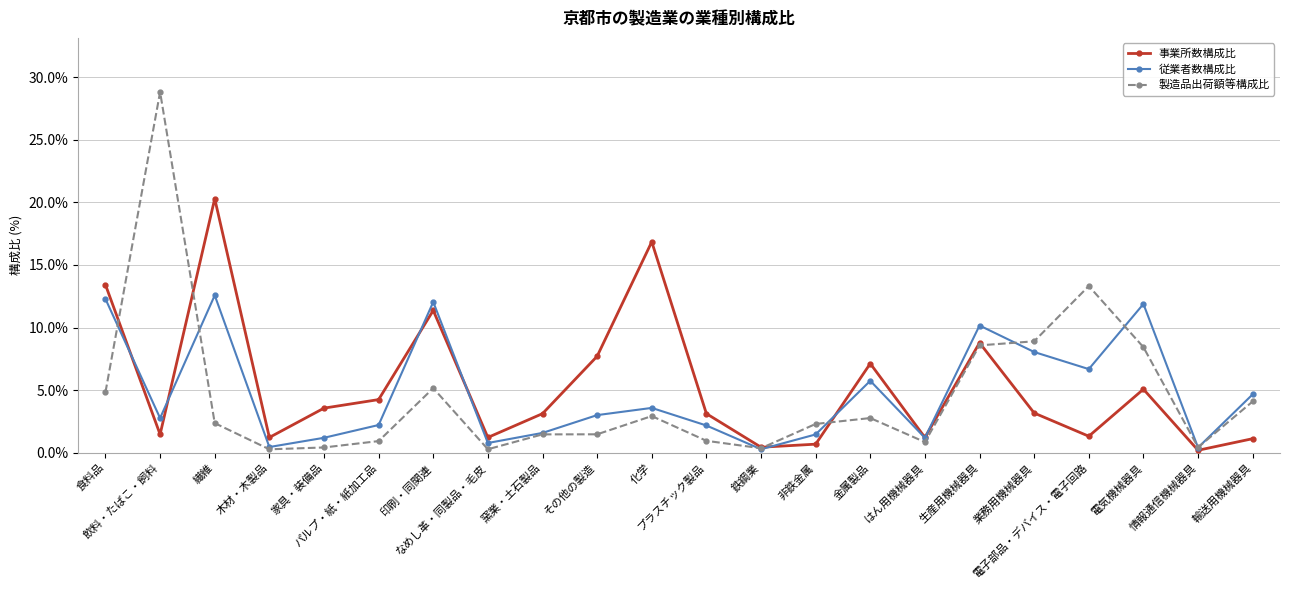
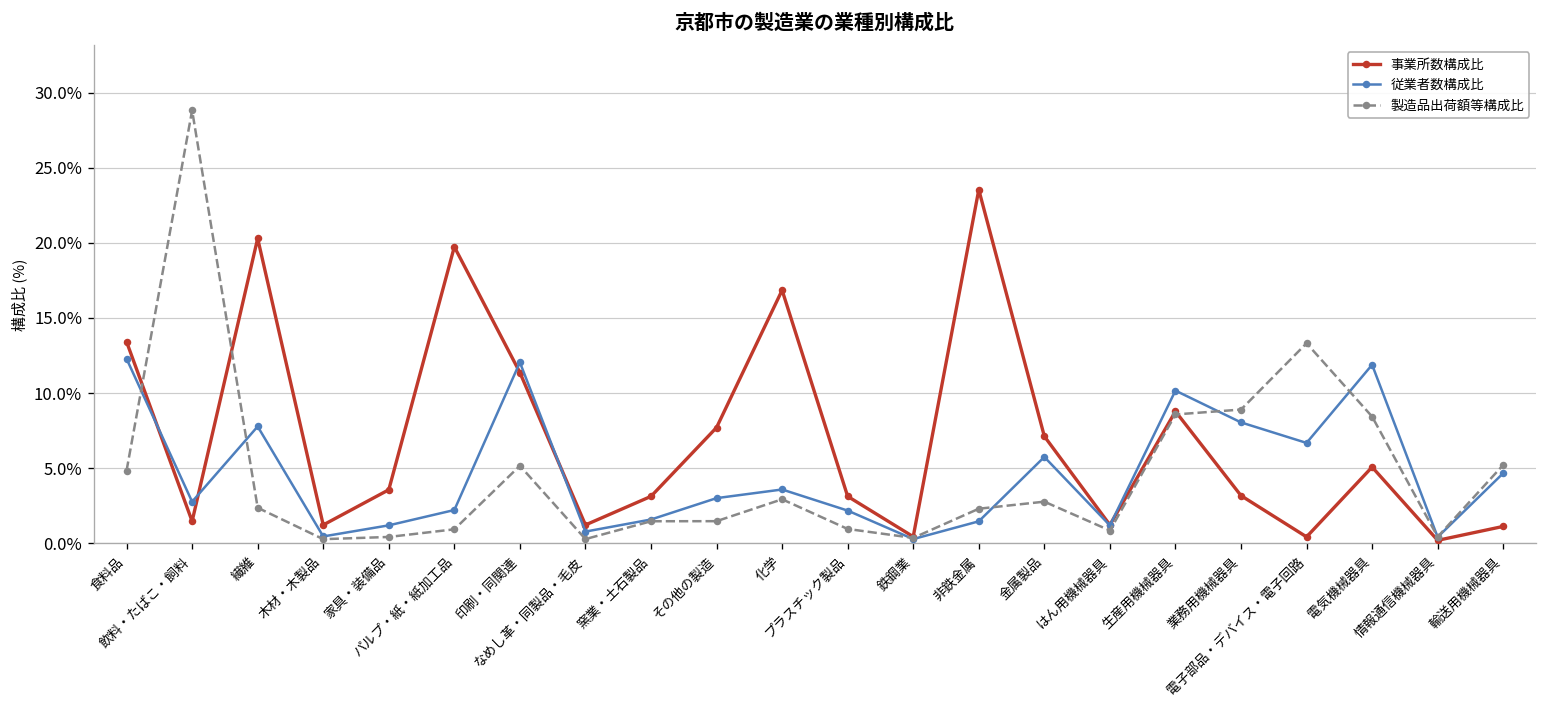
従業者数構成比, 繊維: 12.6% -> 7.8%
事業所数構成比, パルプ・紙・紙加工品: 4.2% -> 19.7%
事業所数構成比, 非鉄金属: 0.7% -> 23.5%
事業所数構成比, 電子部品・デバイス・電子回路: 1.3% -> 0.4%
製造品出荷額等構成比, 輸送用機械器具: 4.1% -> 5.2%
